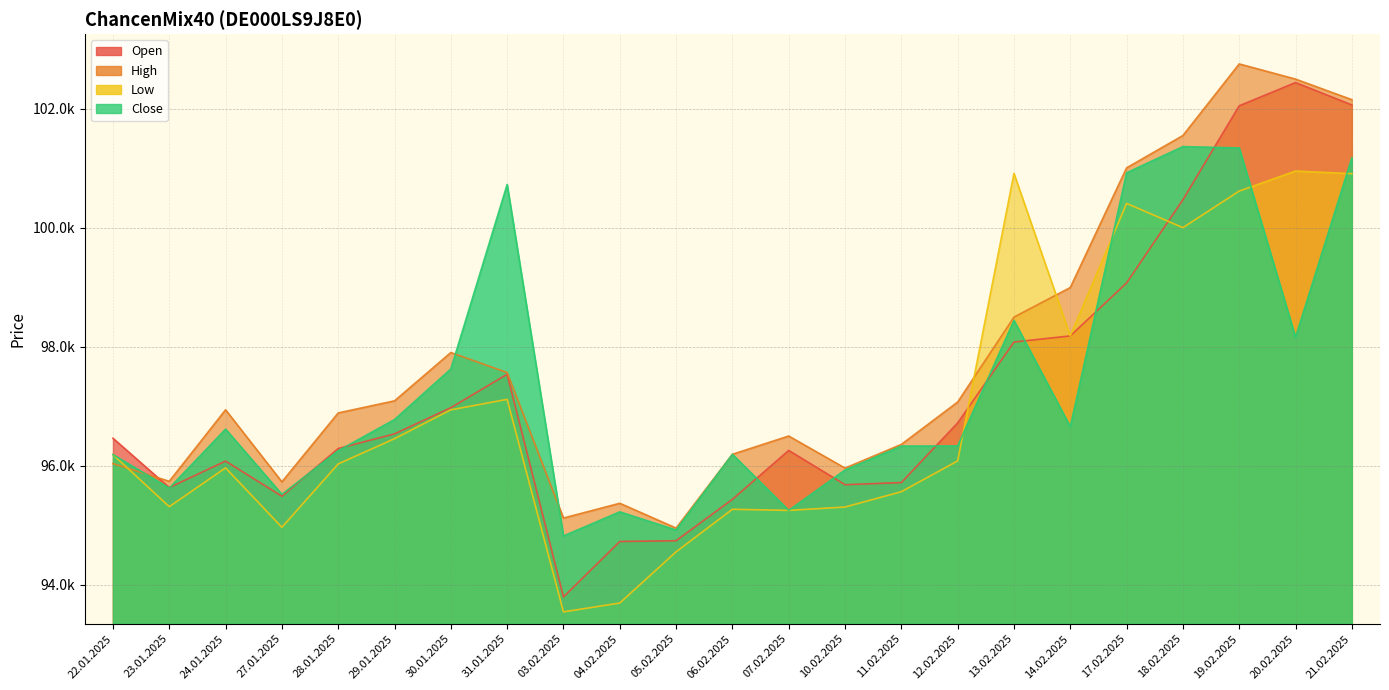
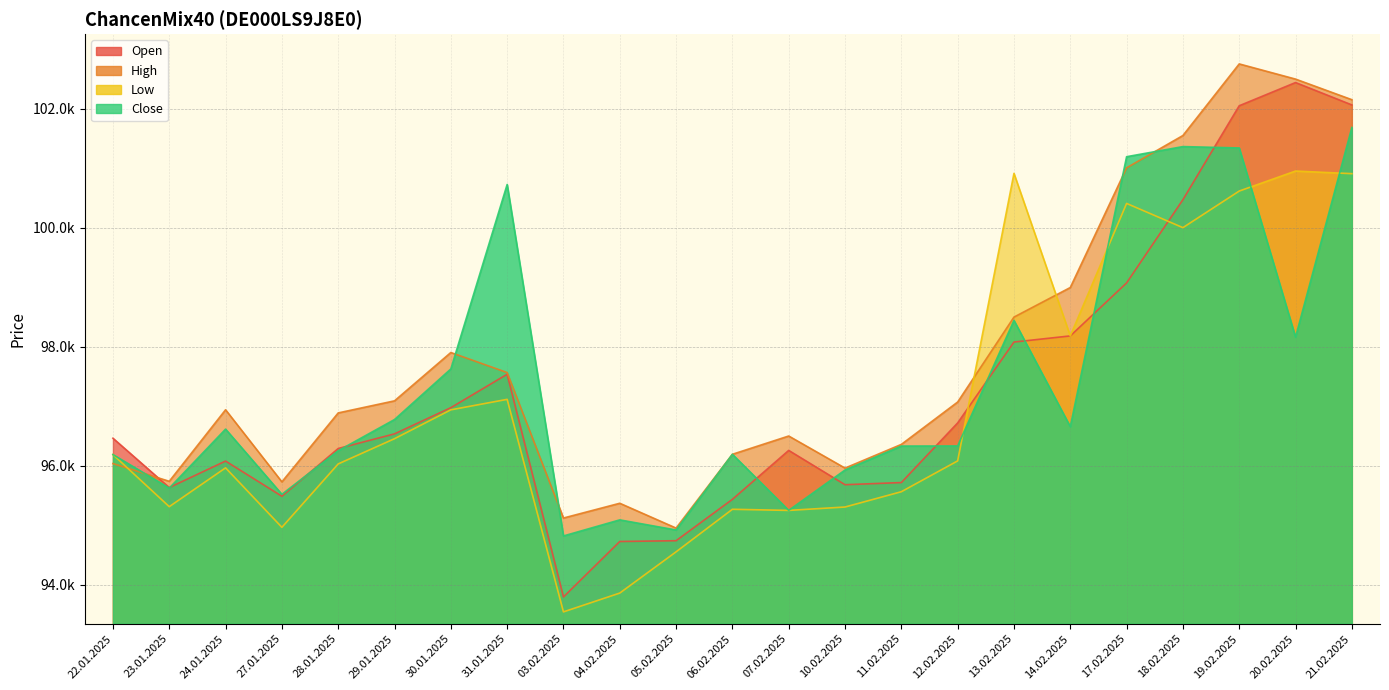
Low, 04.02.2025: 93700 -> 93900
Close, 04.02.2025: 95200 -> 95100
Close, 17.02.2025: 100900 -> 101200
Close, 21.02.2025: 101200 -> 101700
